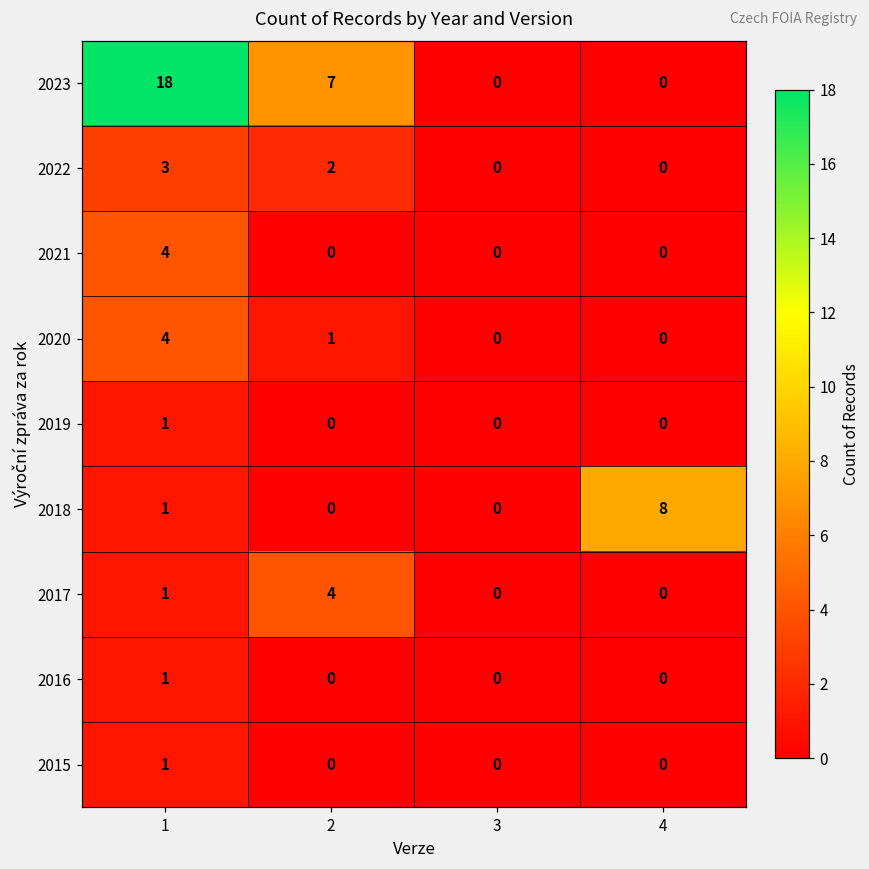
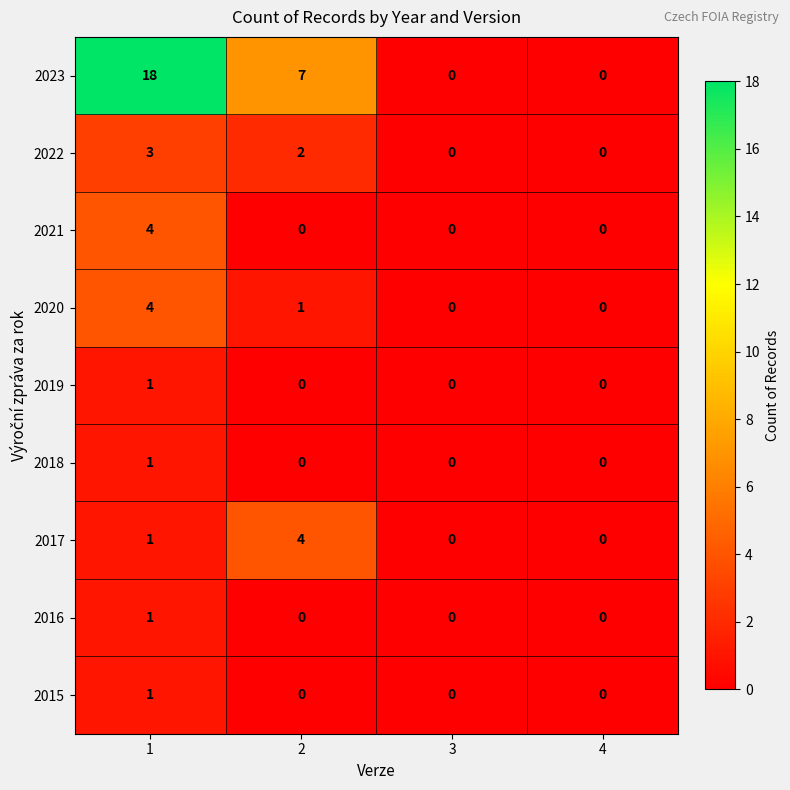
2018, 4: 8 -> 0
